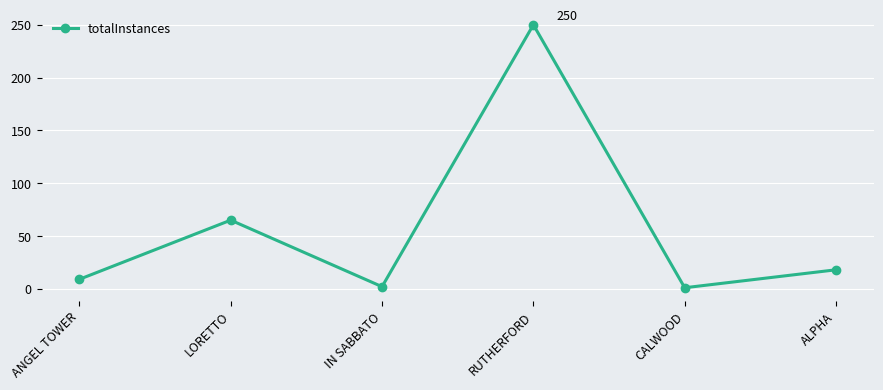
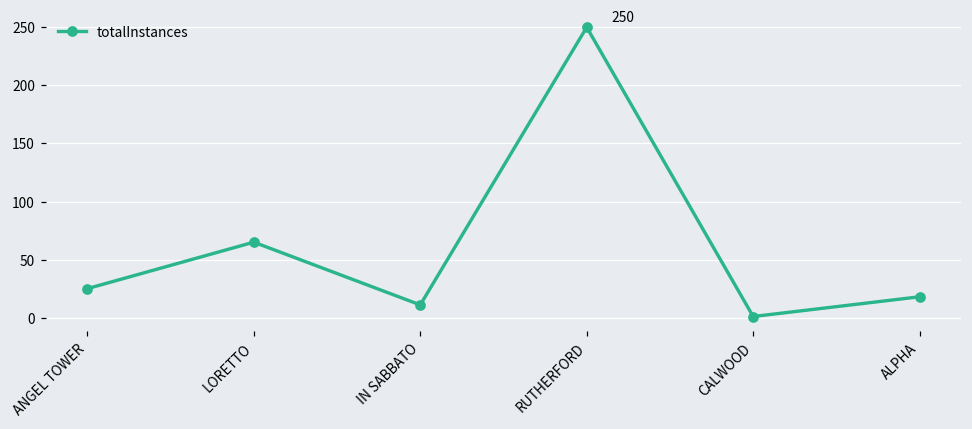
ANGEL TOWER: 9 -> 25
IN SABBATO: 2 -> 11
